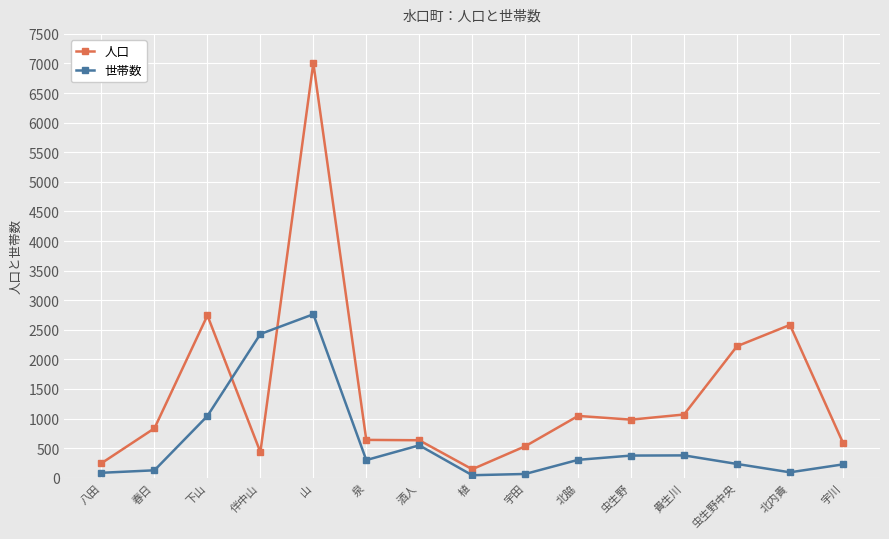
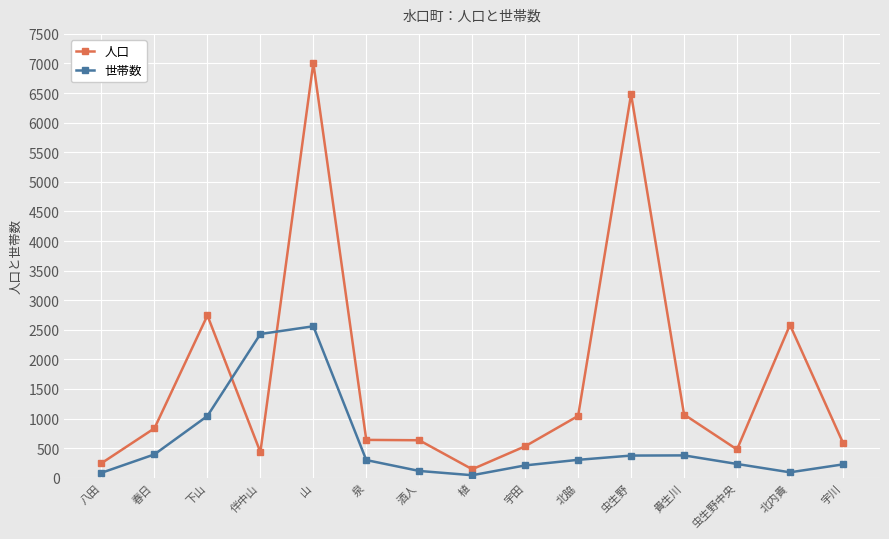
世帯数, 春日: 100 -> 400
世帯数, 山: 2800 -> 2600
世帯数, 酒人: 500 -> 100
世帯数, 宇田: 100 -> 200
人口, 虫生野: 1000 -> 6500
人口, 虫生野中央: 2200 -> 500
